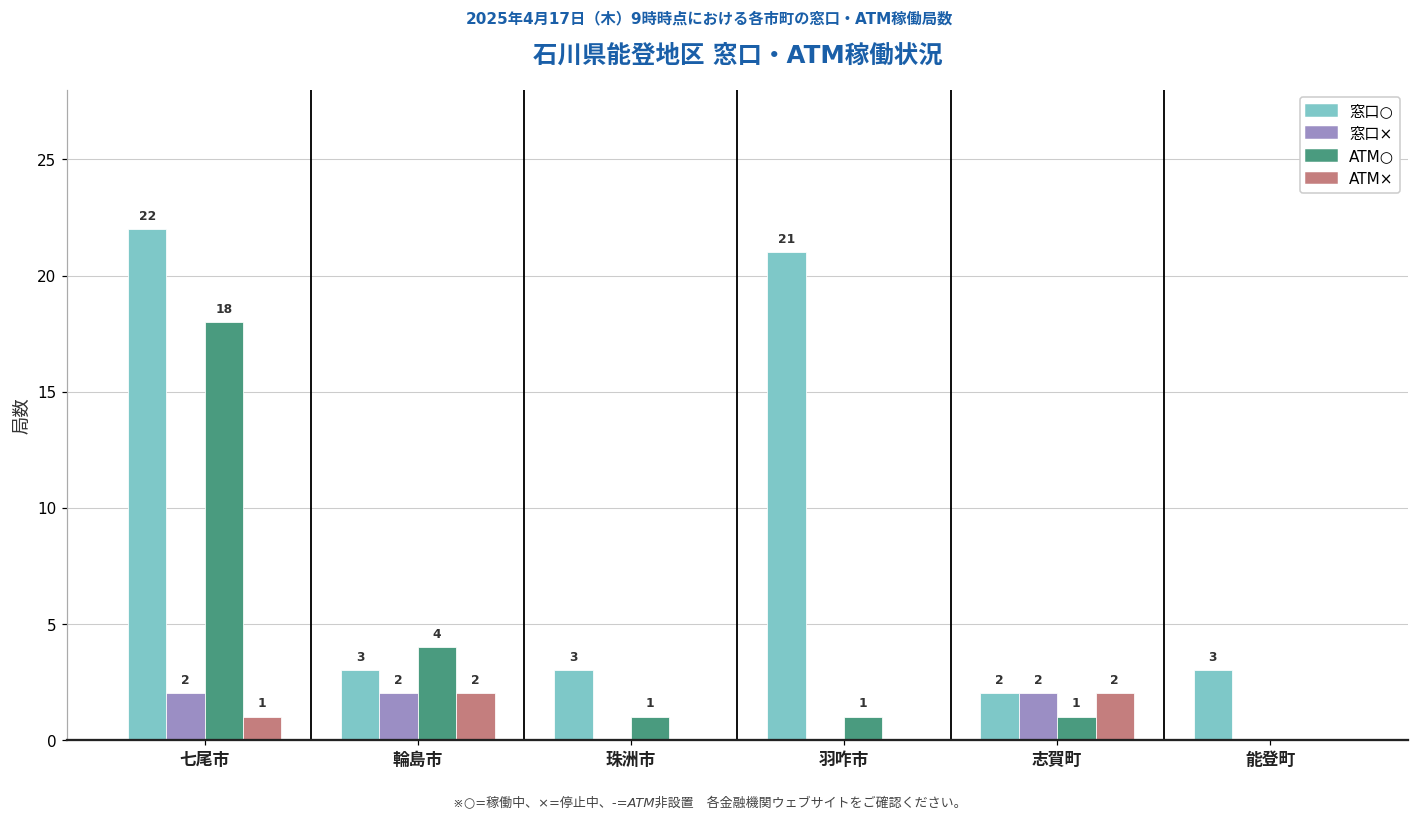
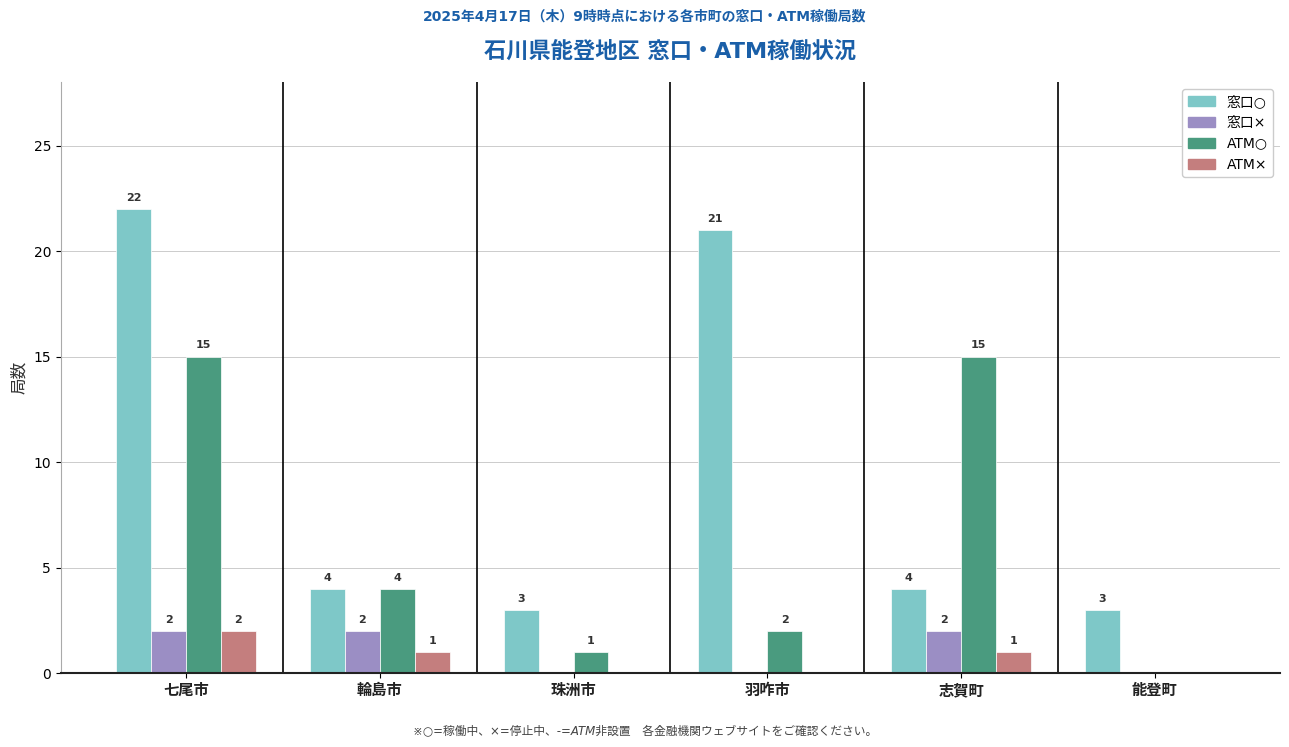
ATM○, 七尾市: 18 -> 15
ATM×, 七尾市: 1 -> 2
窓口○, 輪島市: 3 -> 4
ATM×, 輪島市: 2 -> 1
ATM○, 羽咋市: 1 -> 2
窓口○, 志賀町: 2 -> 4
ATM○, 志賀町: 1 -> 15
ATM×, 志賀町: 2 -> 1
